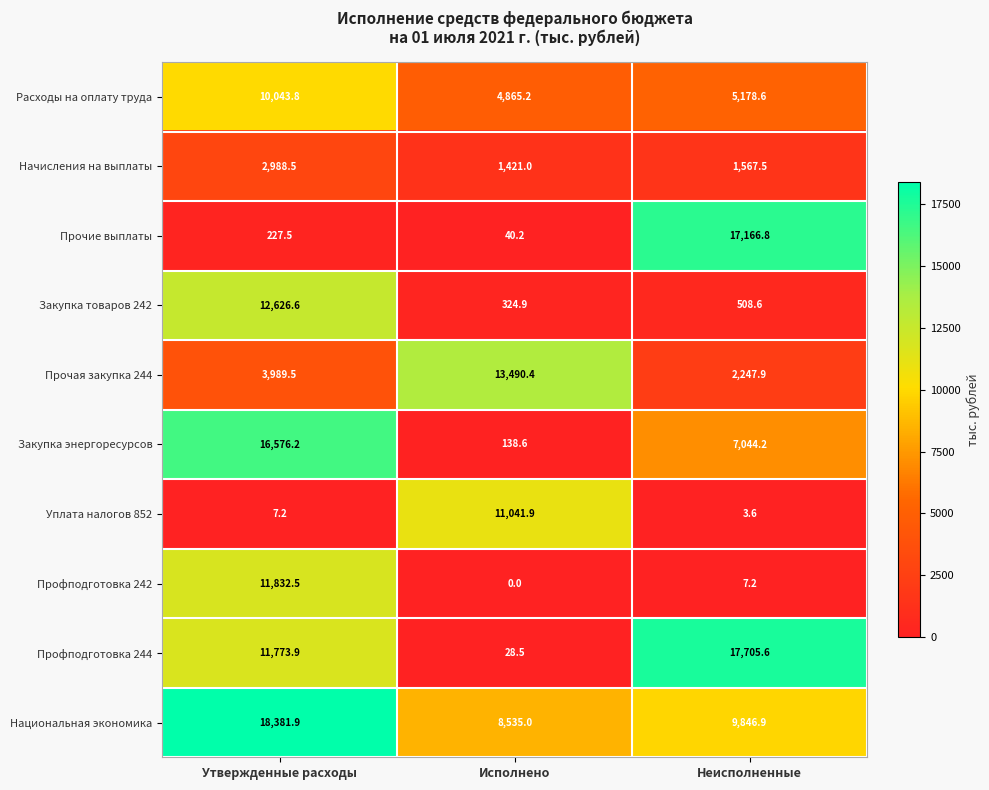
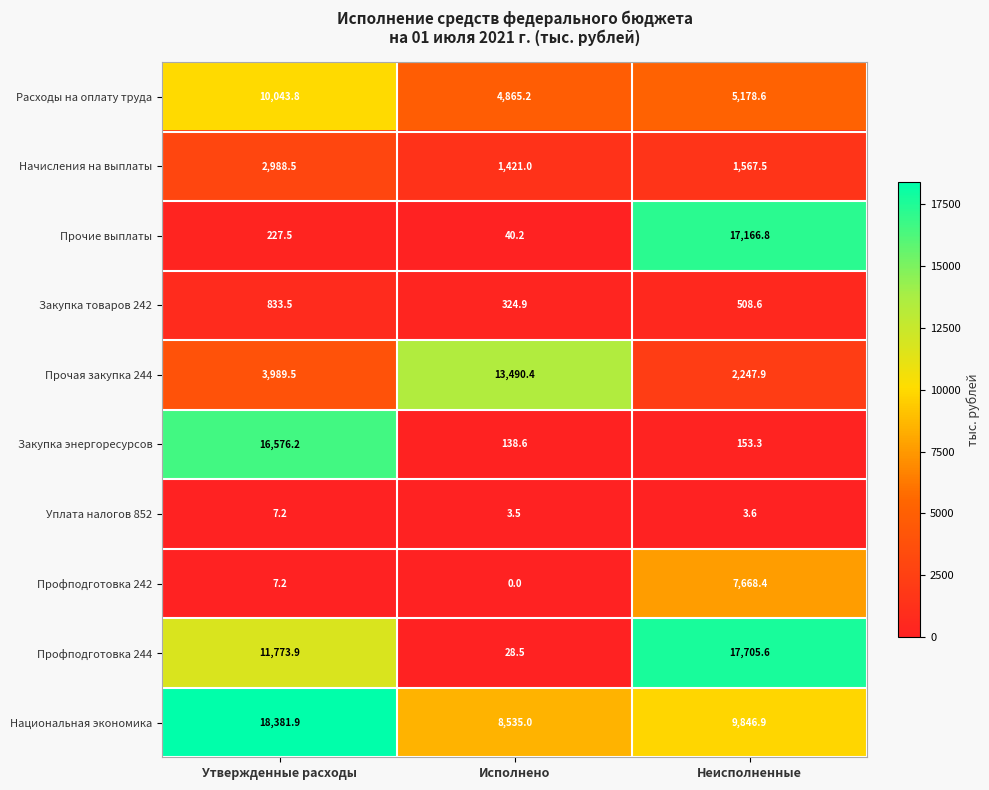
Закупка товаров 242, Утвержденные расходы: 12,626.6 -> 833.5
Закупка энергоресурсов, Неисполненные: 7,044.2 -> 153.3
Уплата налогов 852, Исполнено: 11,041.9 -> 3.5
Профподготовка 242, Утвержденные расходы: 11,832.5 -> 7.2
Профподготовка 242, Неисполненные: 7.2 -> 7,668.4
